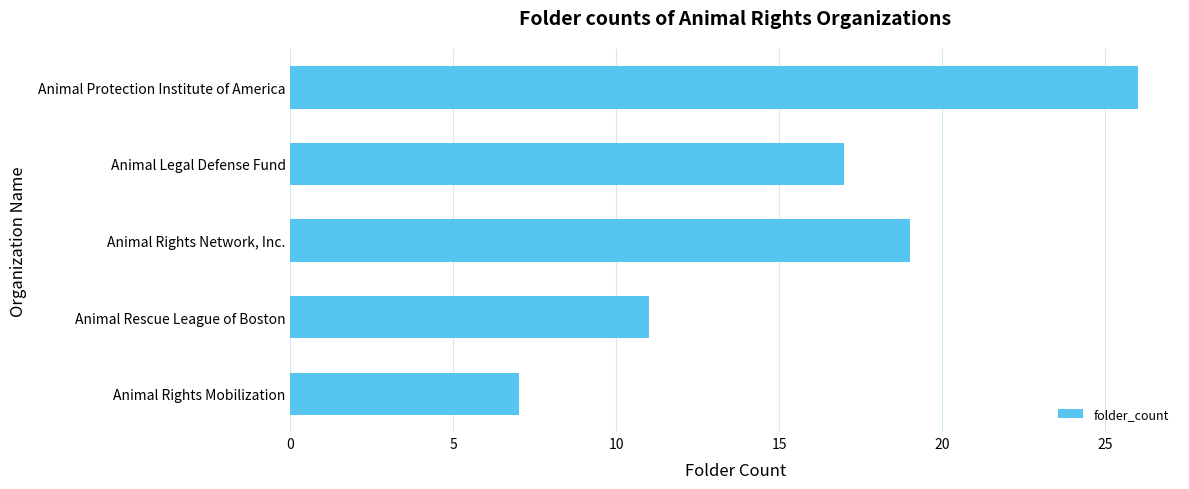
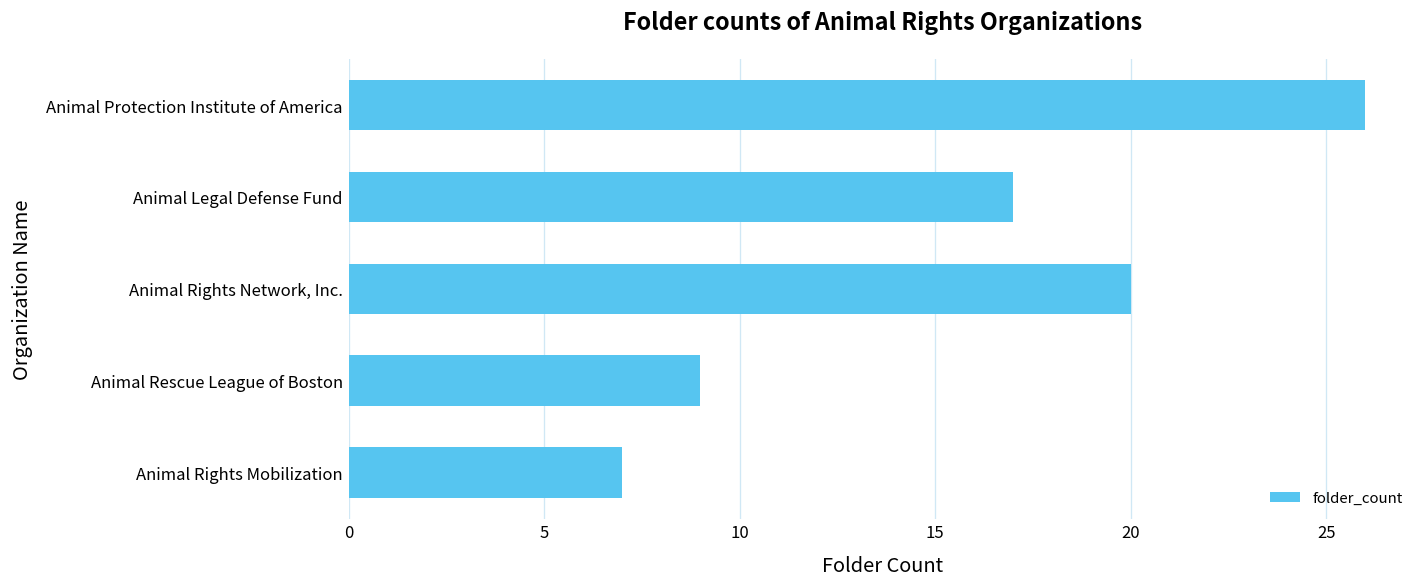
Animal Rights Network, Inc.: 19 -> 20
Animal Rescue League of Boston: 11 -> 9
